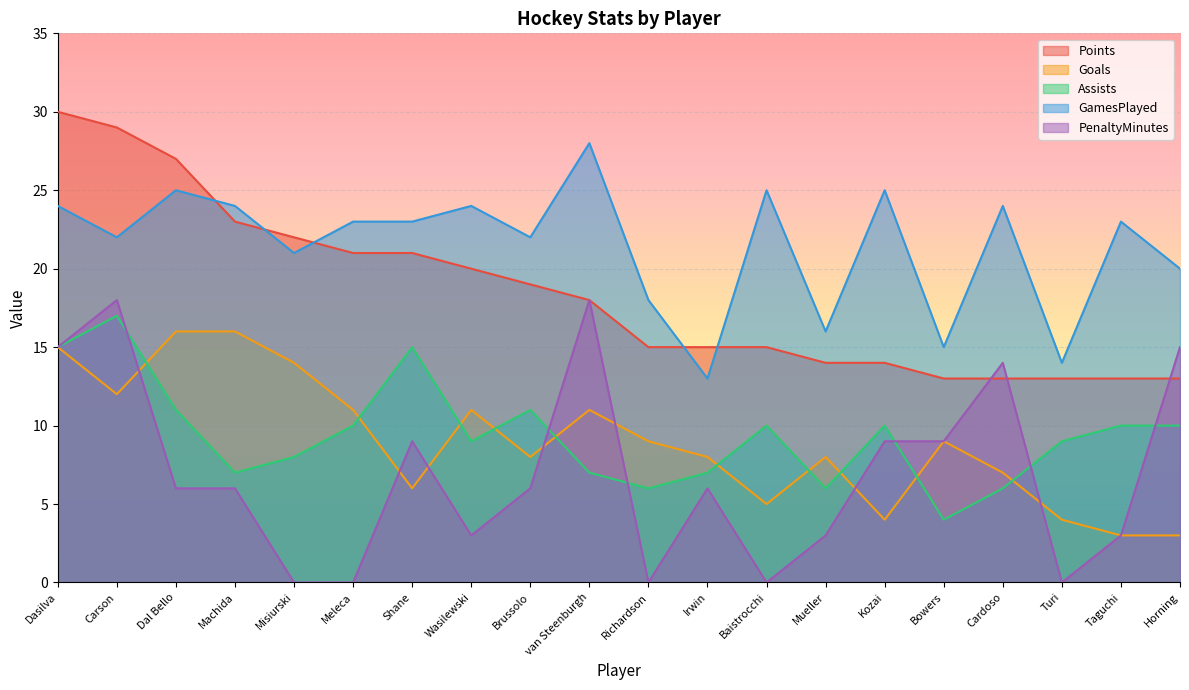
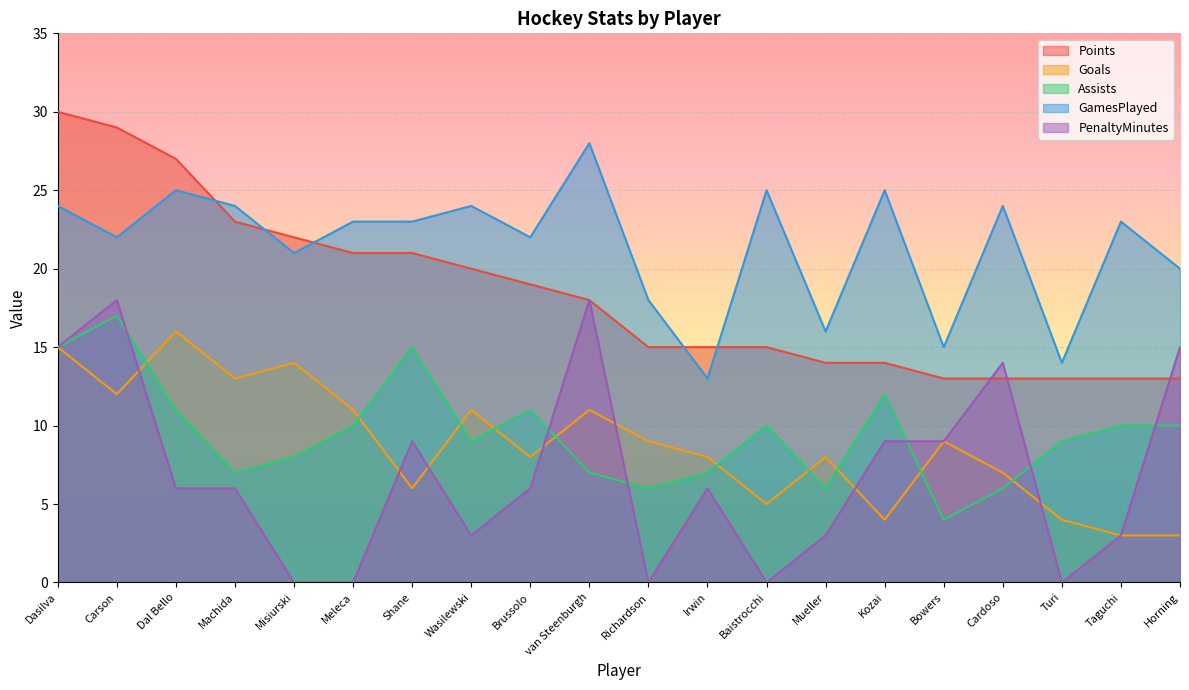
Goals, Machida: 16 -> 13
Assists, Kozai: 10 -> 12
